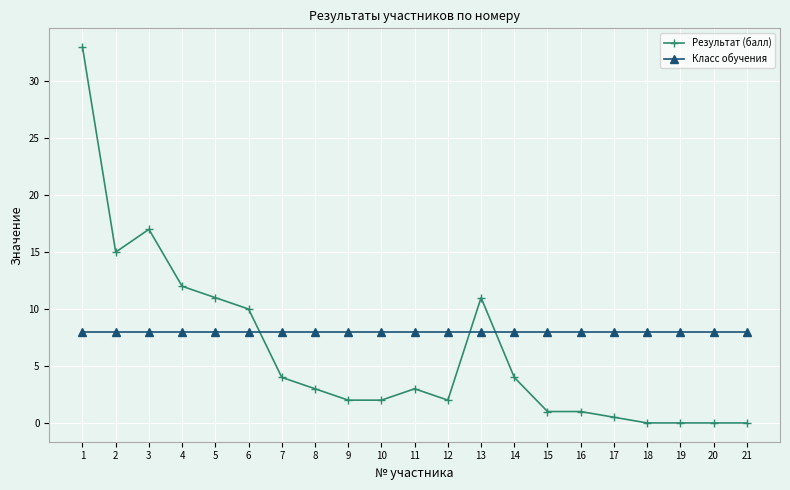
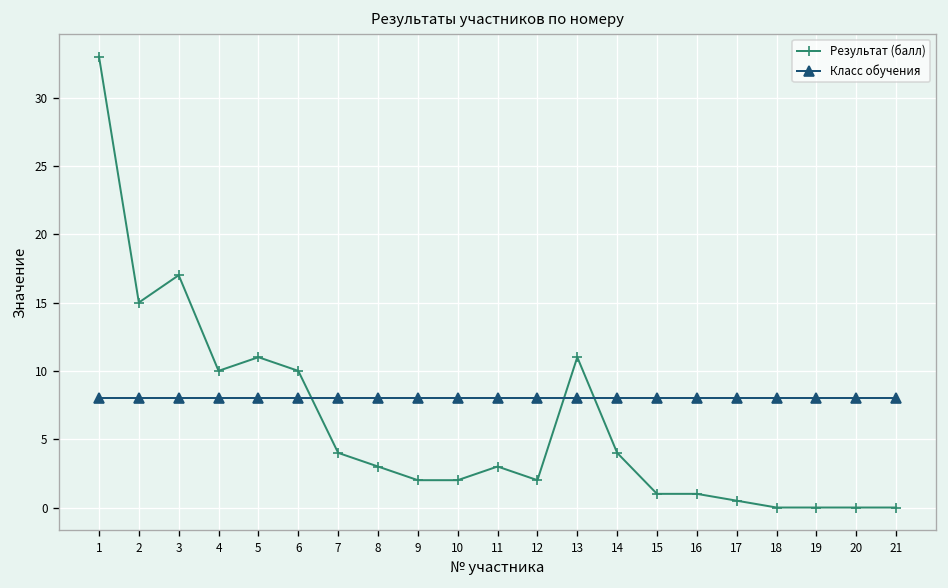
Результат (балл), 4: 12 -> 10
